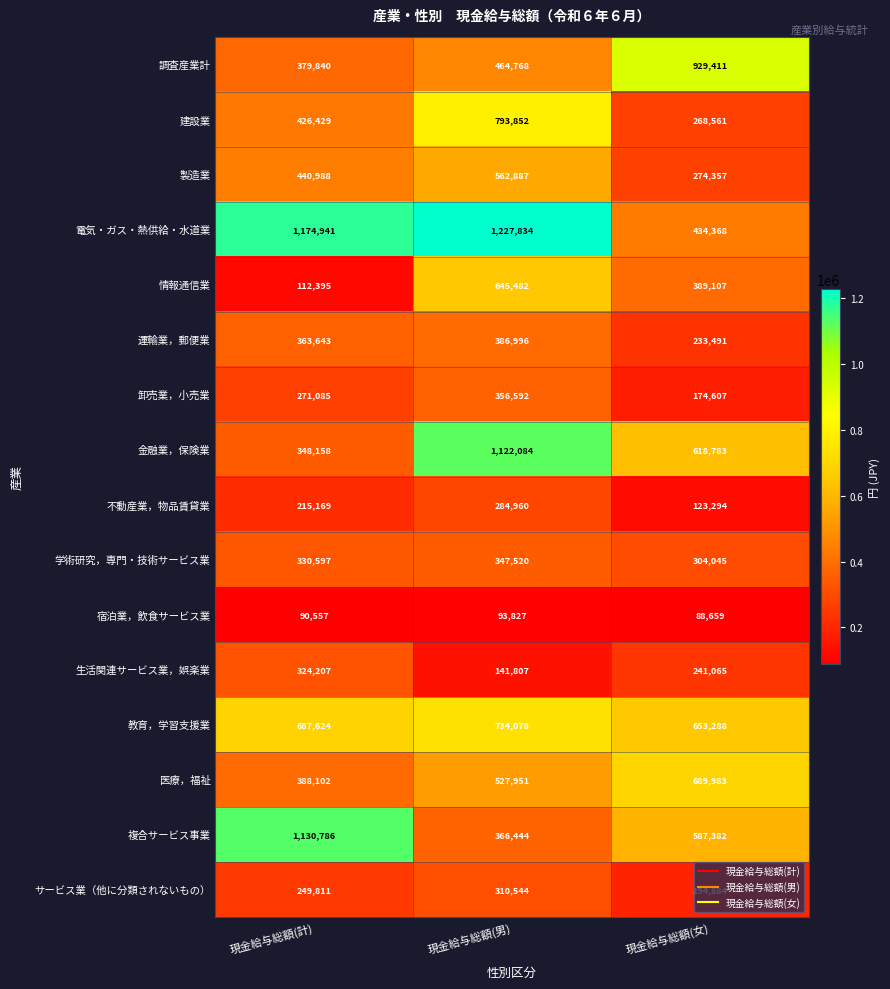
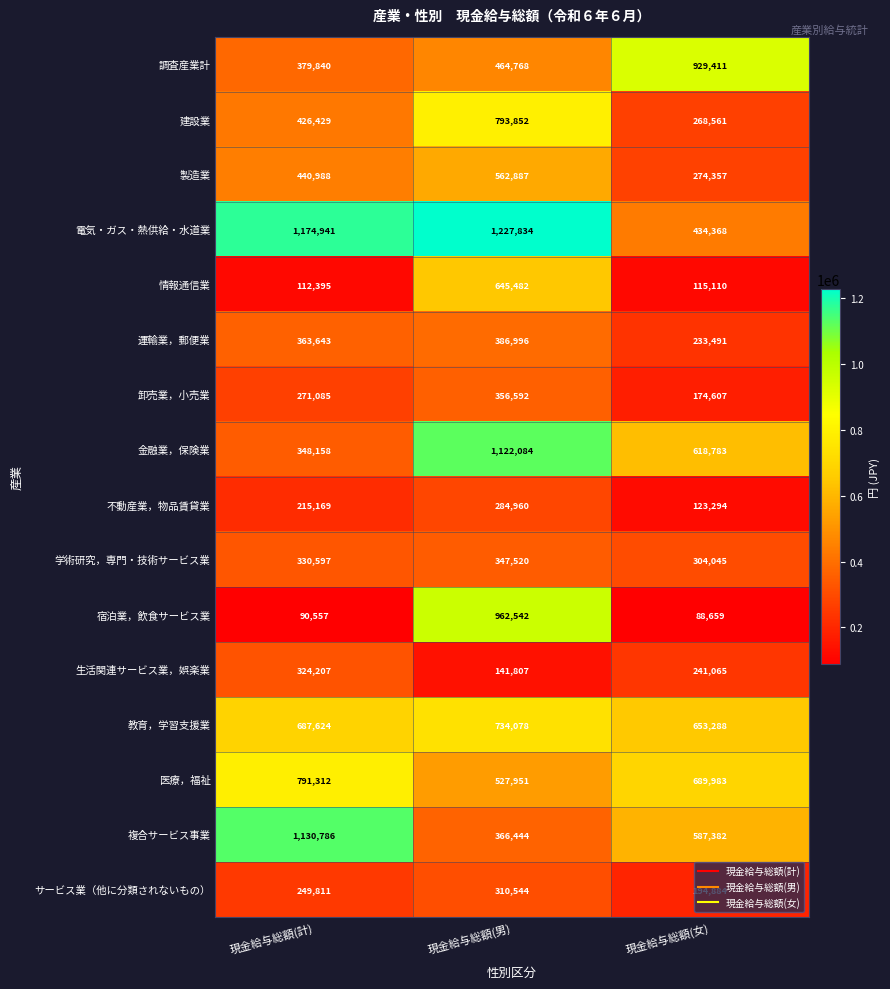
情報通信業, 現金給与総額(女): 389,107 -> 115,110
宿泊業，飲食サービス業, 現金給与総額(男): 93,827 -> 962,542
医療，福祉, 現金給与総額(計): 388,102 -> 791,312
